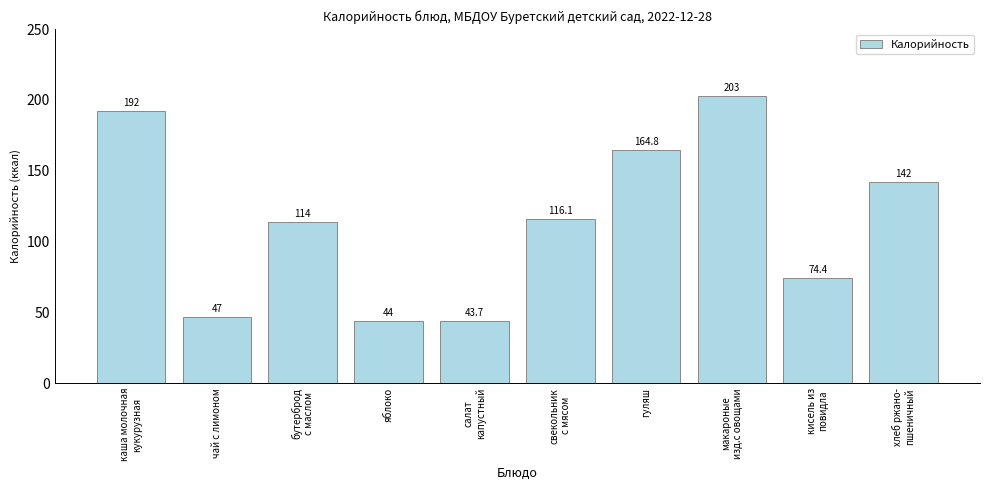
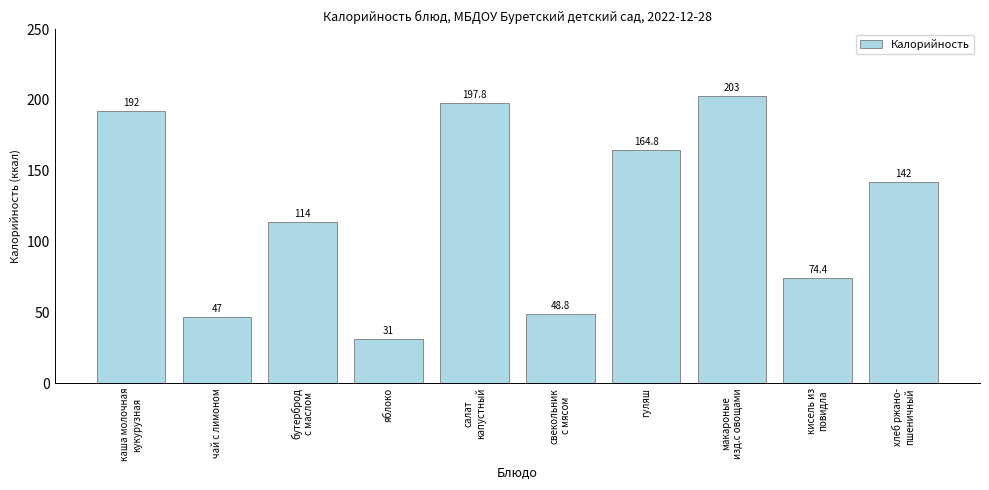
яблоко: 44 -> 31
салат капустный: 43.7 -> 197.8
свекольник с мясом: 116.1 -> 48.8
